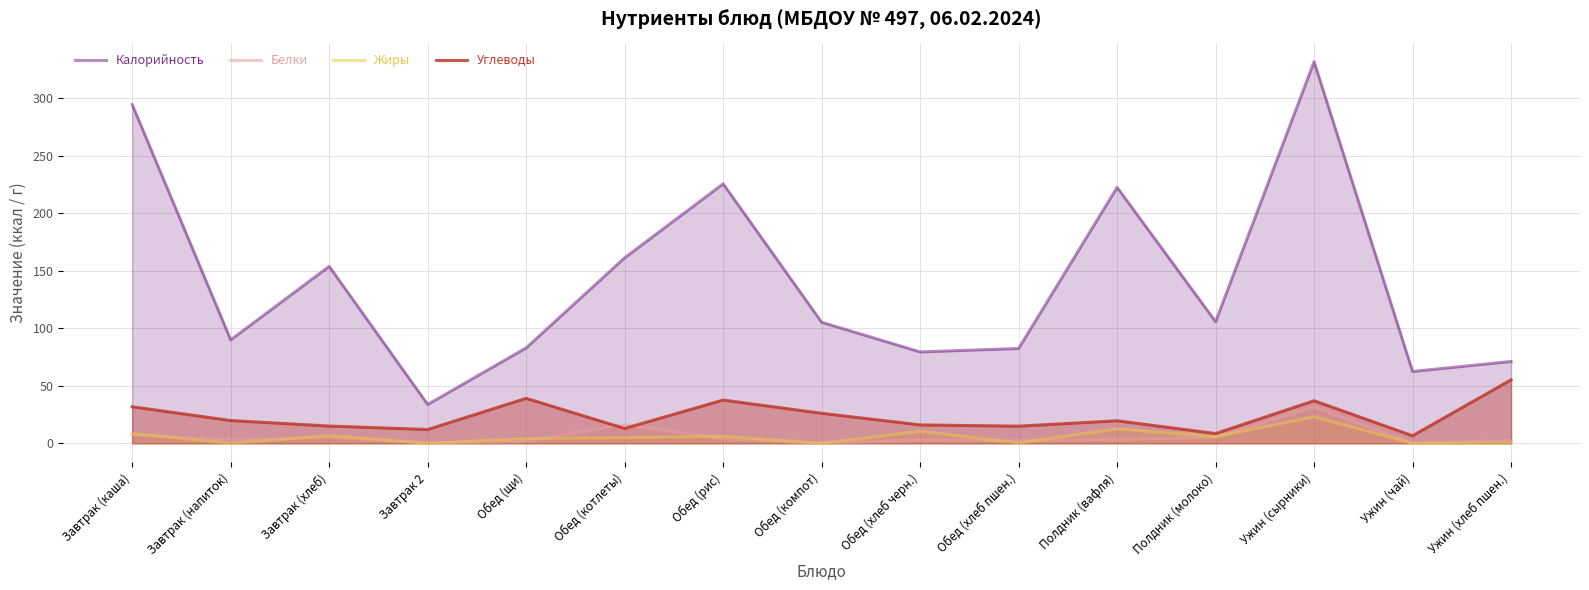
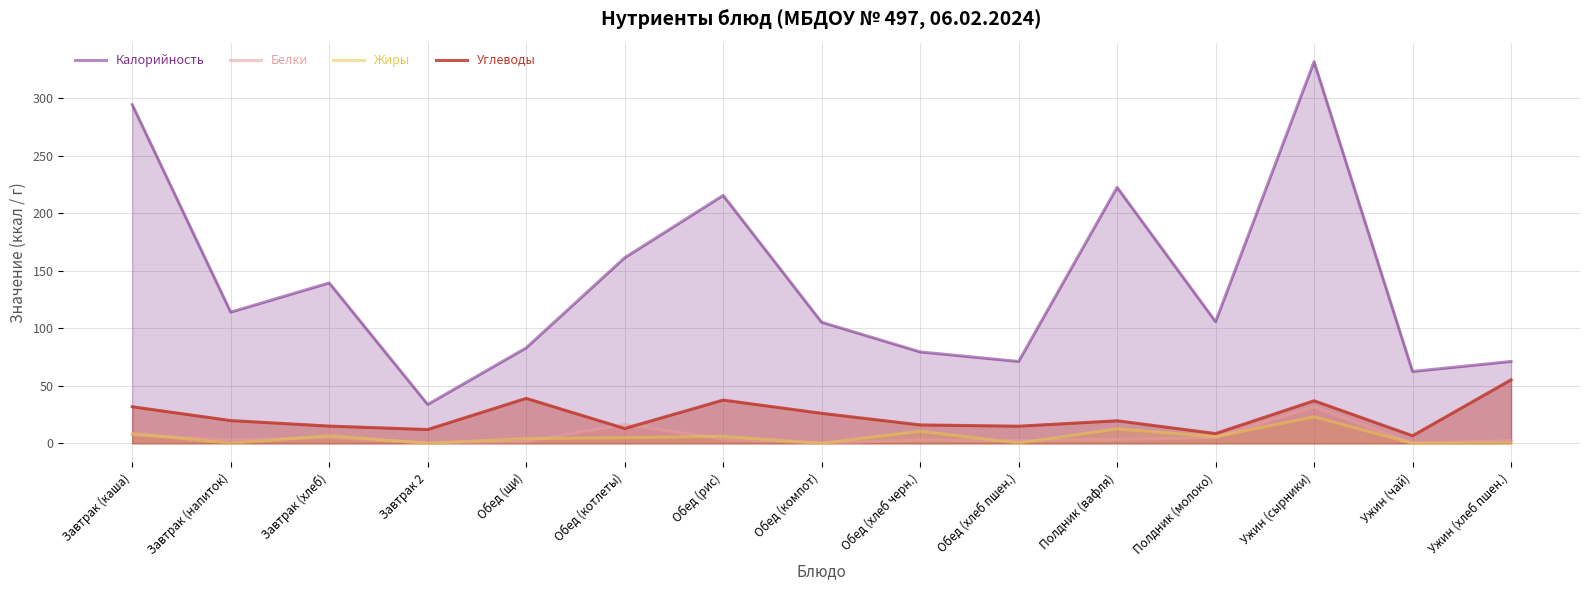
Калорийность, Завтрак (напиток): 90 -> 114
Калорийность, Завтрак (хлеб): 154 -> 140
Калорийность, Обед (рис): 226 -> 216
Калорийность, Обед (хлеб пшен.): 83 -> 71
